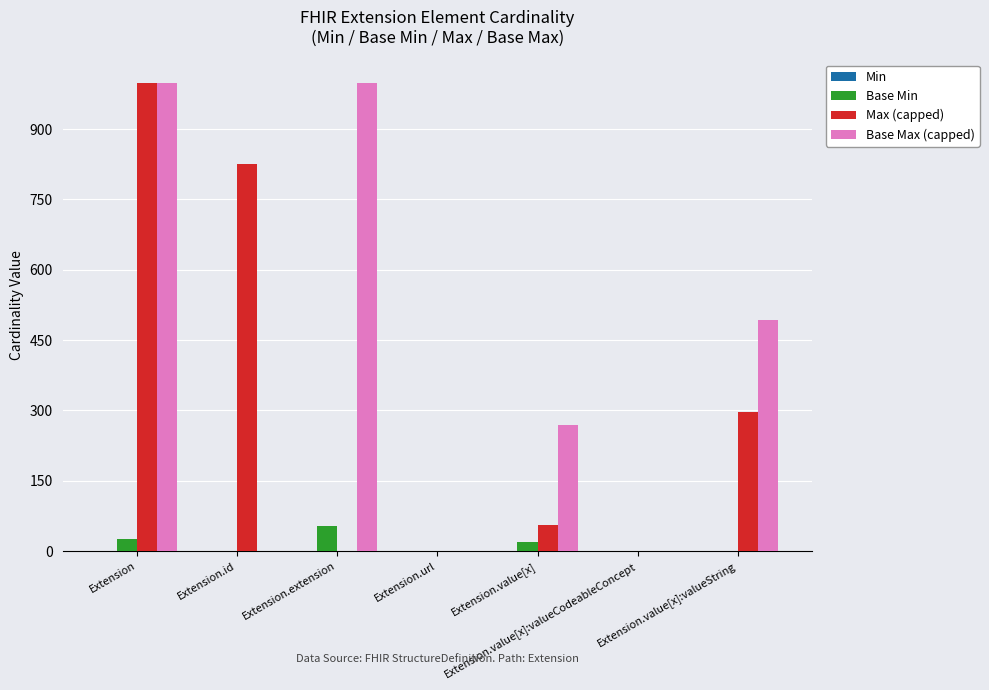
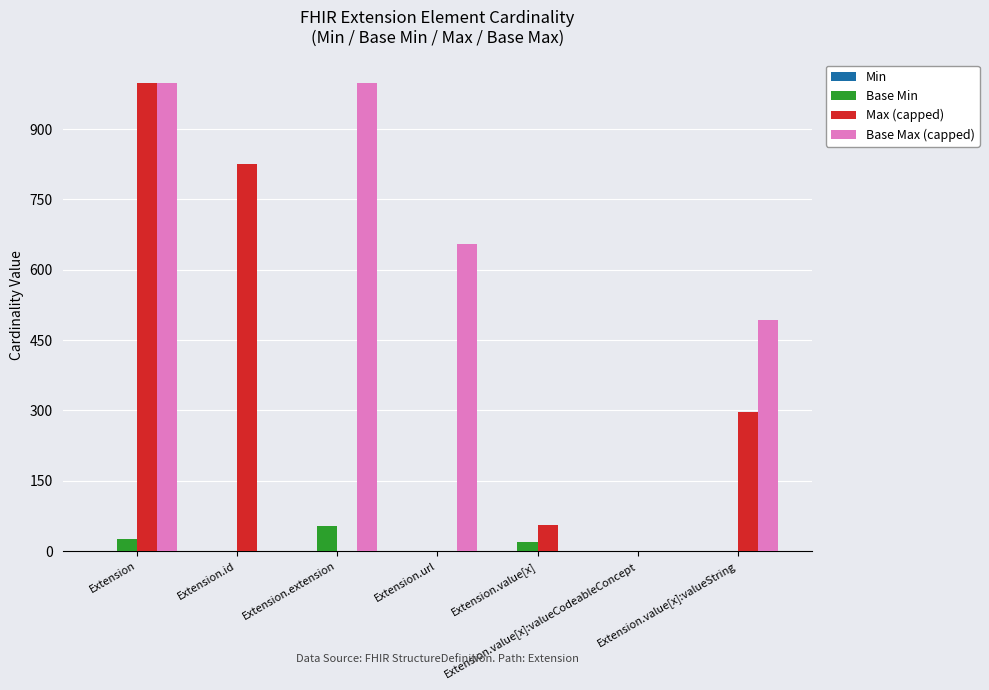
Base Max (capped), Extension.url: 0 -> 660
Base Max (capped), Extension.value[x]: 270 -> 0
